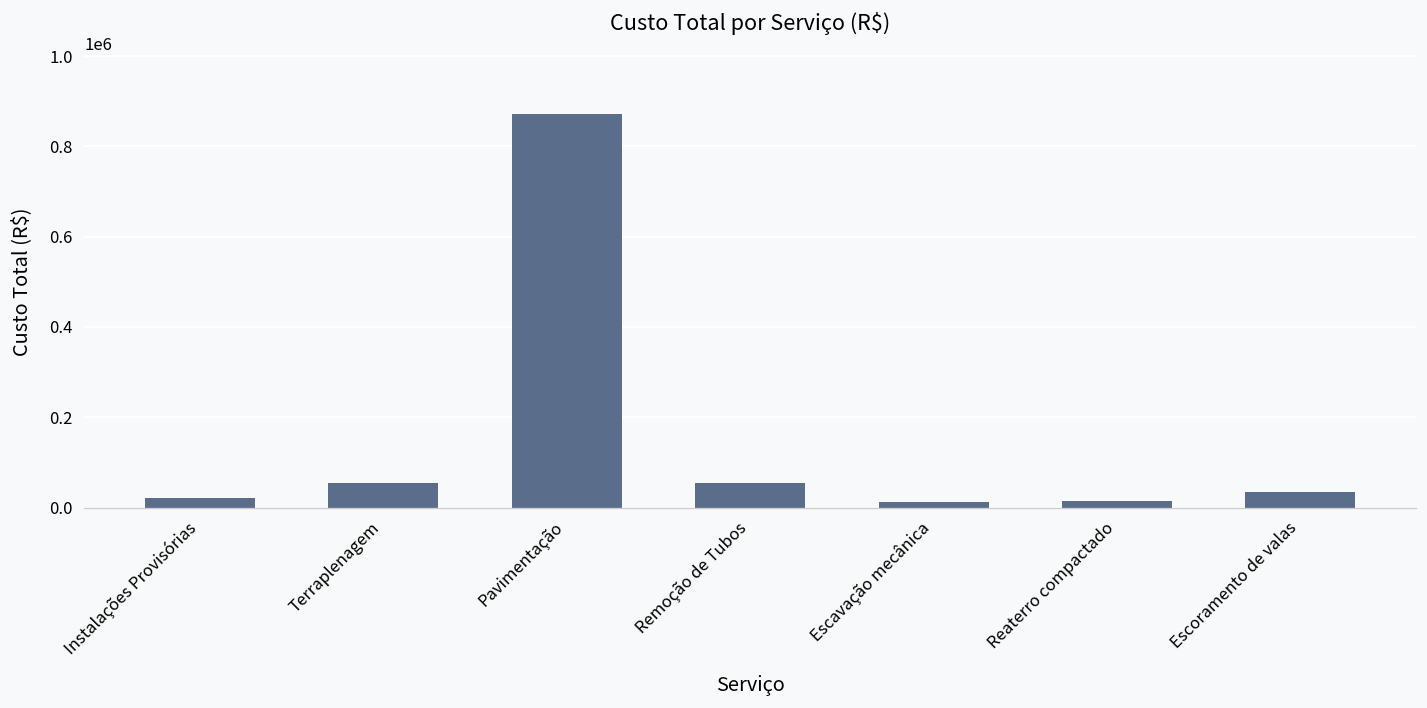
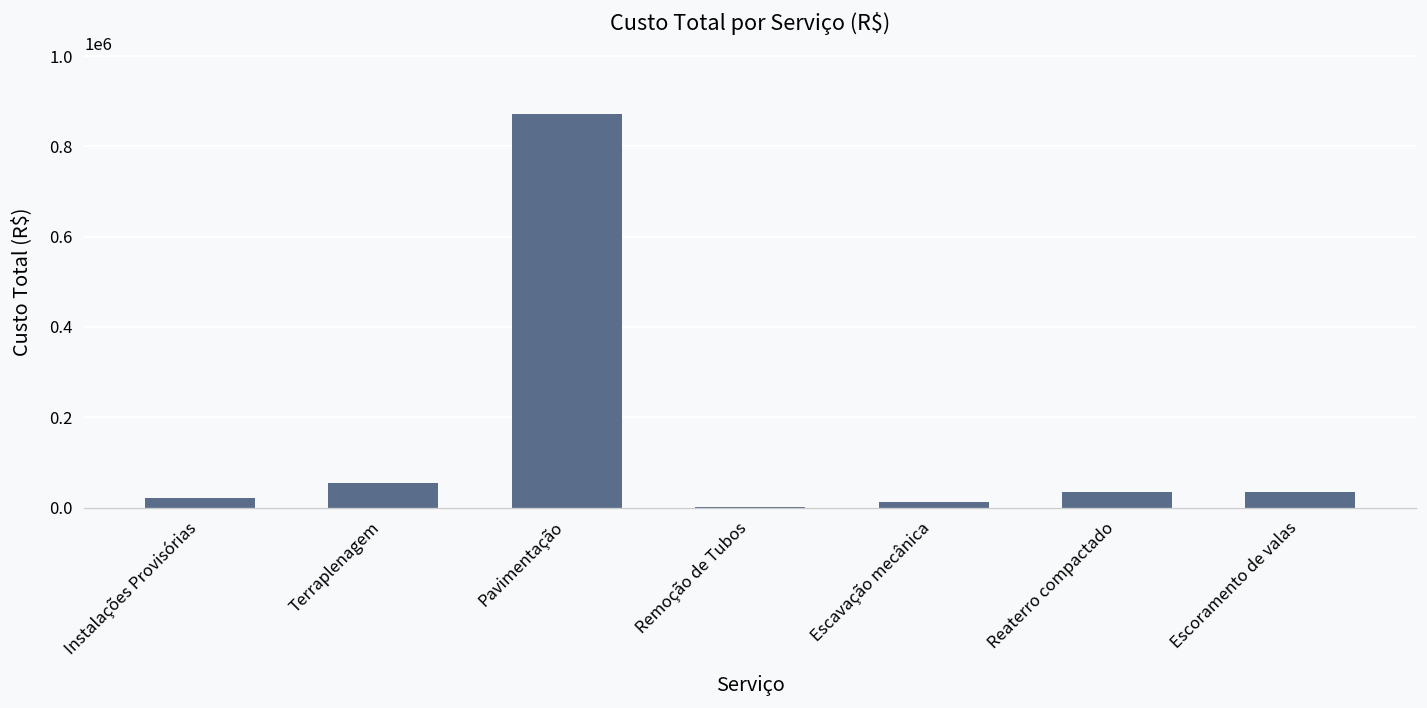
Remoção de Tubos: 60000 -> 0
Reaterro compactado: 10000 -> 40000
